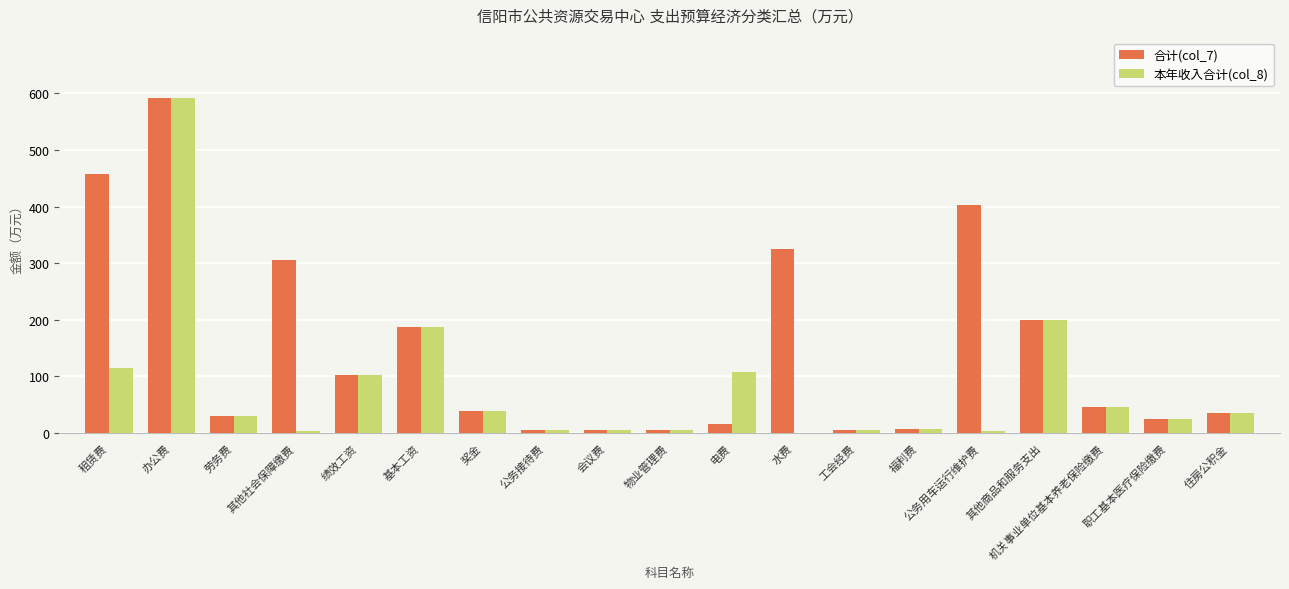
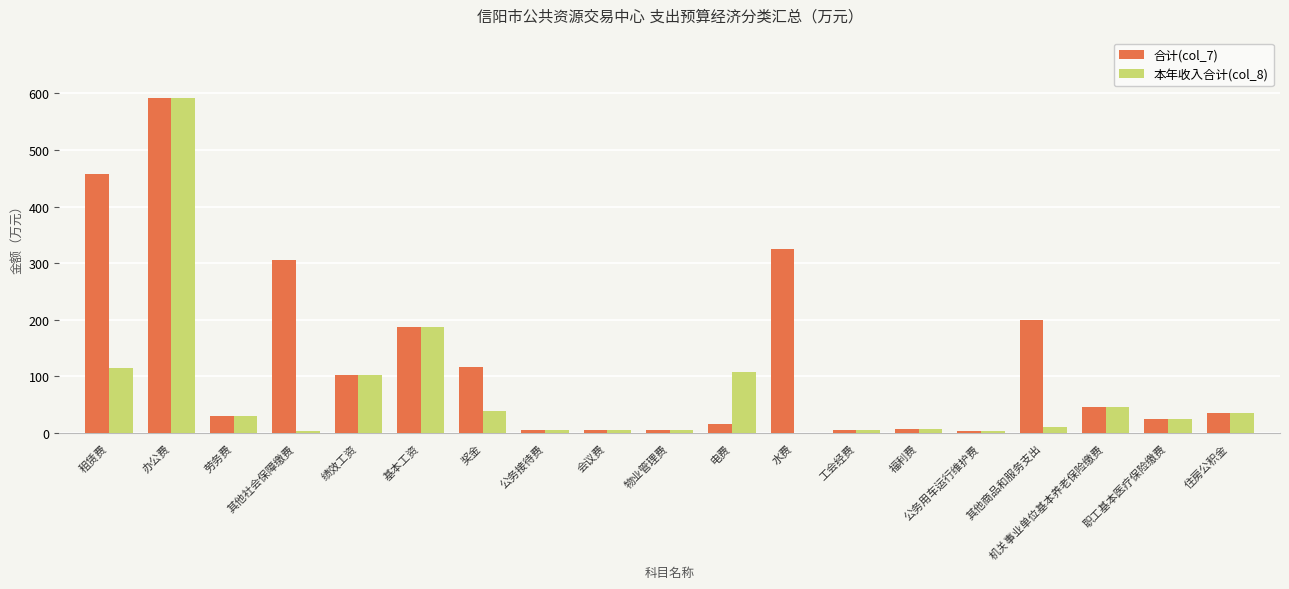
合计(col_7), 奖金: 40 -> 120
合计(col_7), 公务用车运行维护费: 400 -> 0
本年收入合计(col_8), 其他商品和服务支出: 200 -> 10
